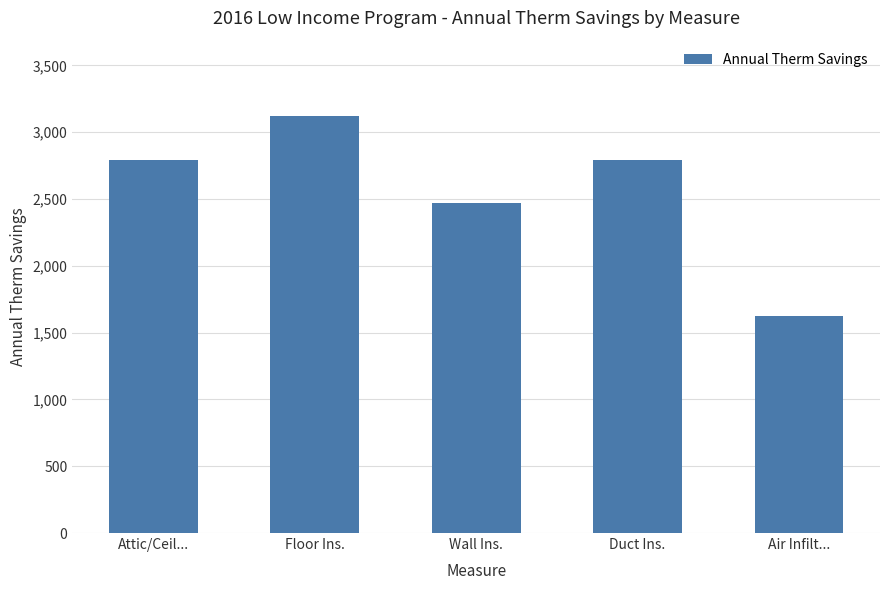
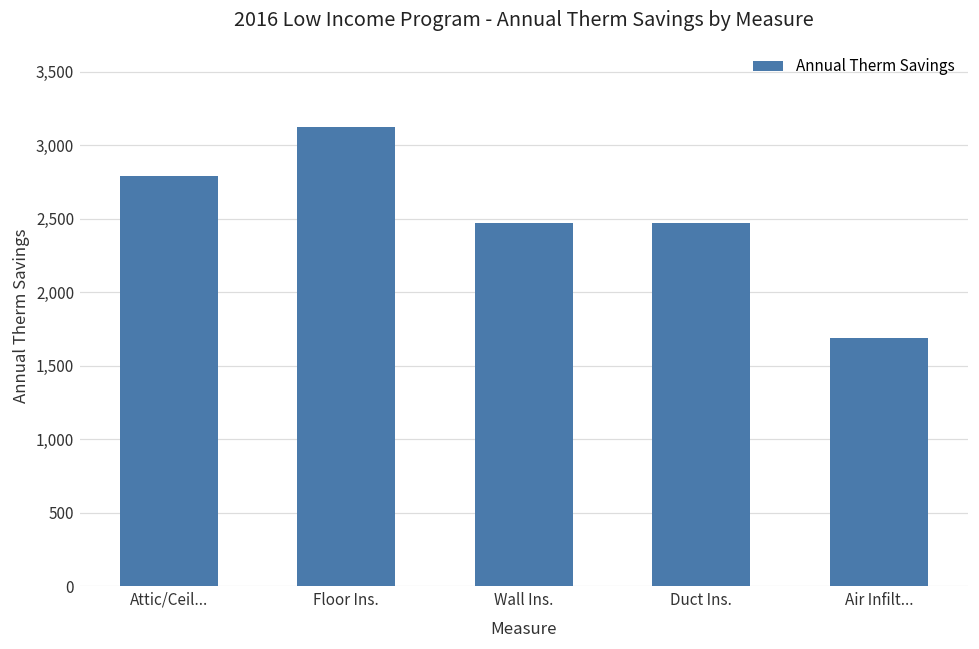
Duct Ins.: 2,790 -> 2,470
Air Infilt...: 1,620 -> 1,690
